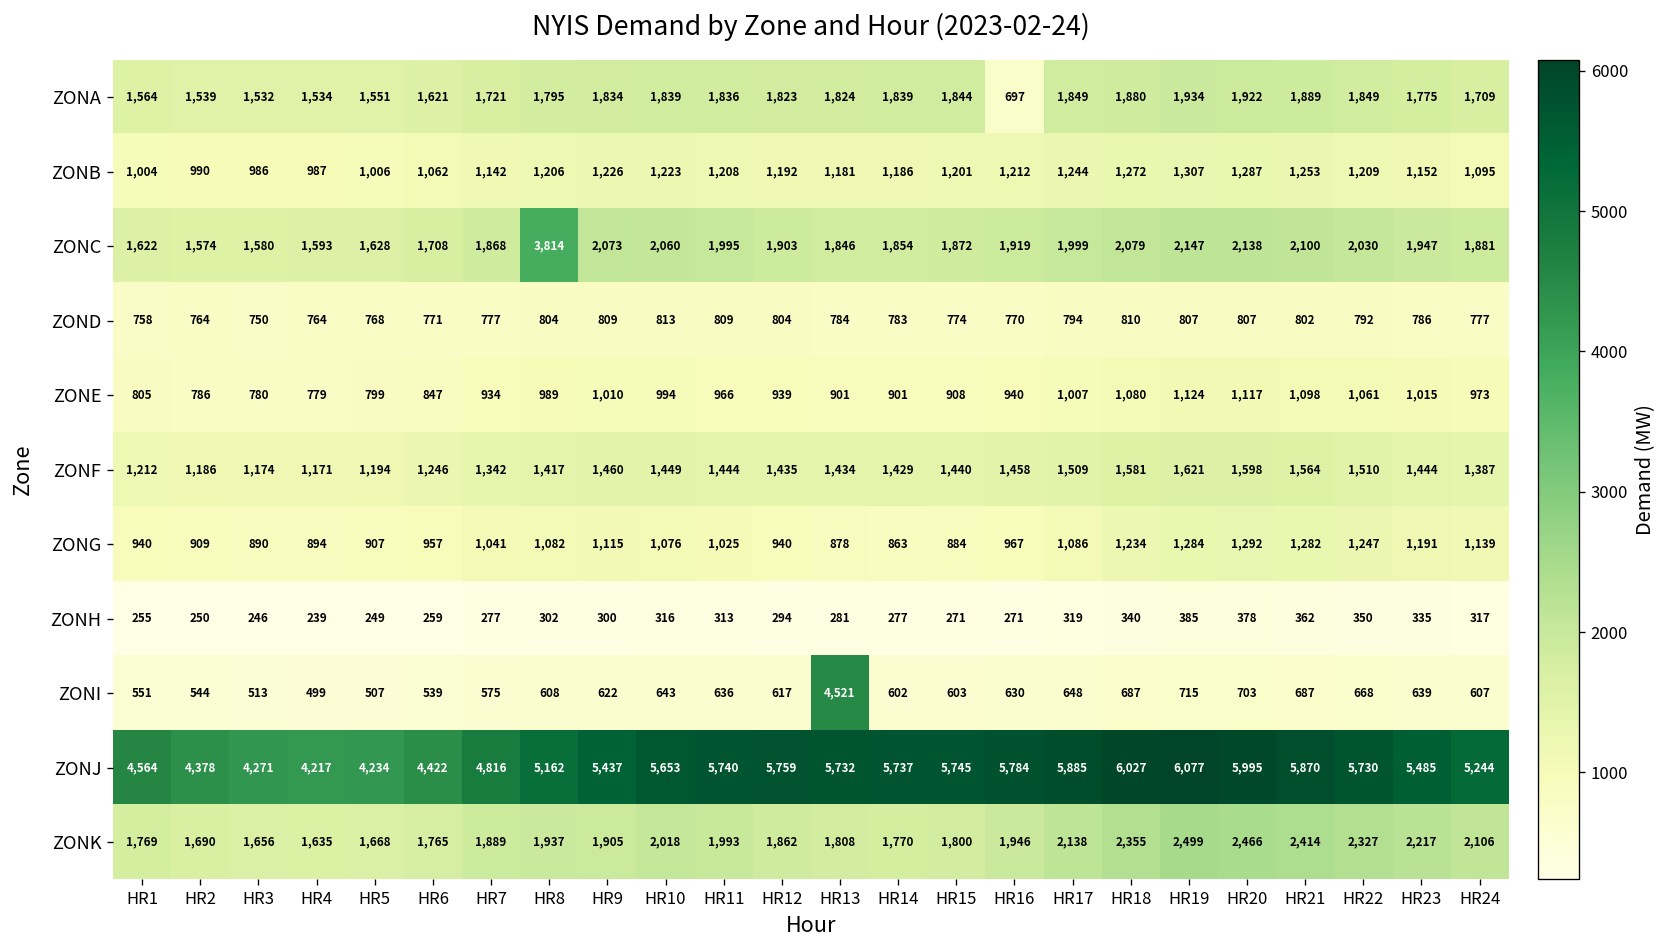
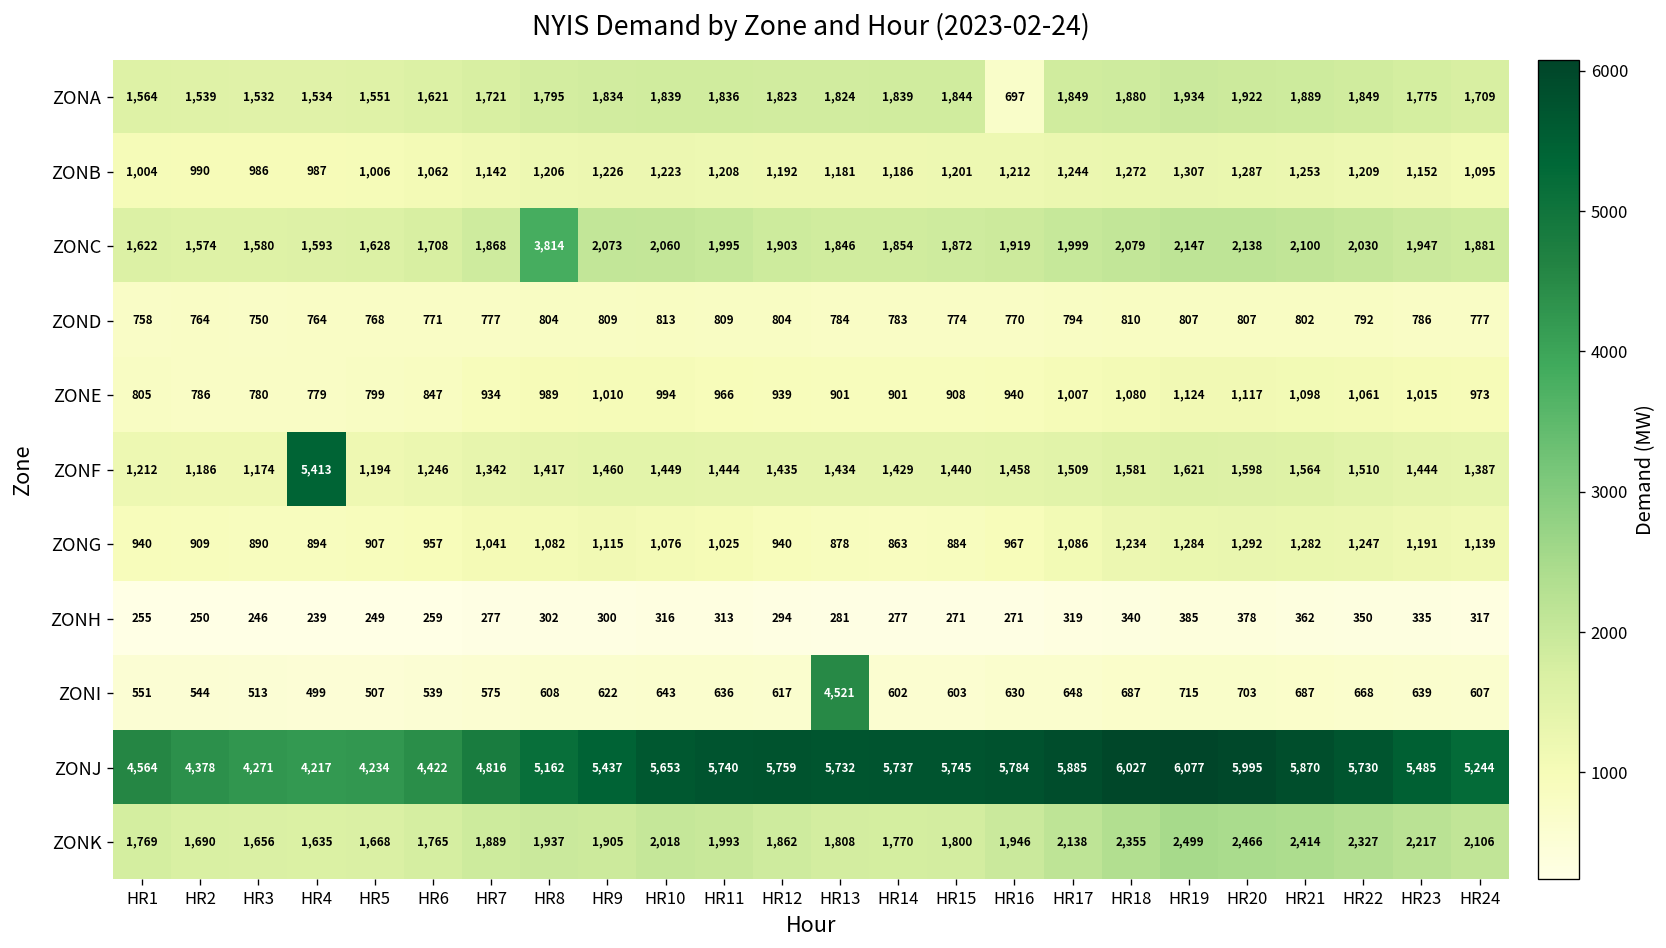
ZONF, HR4: 1,171 -> 5,413
